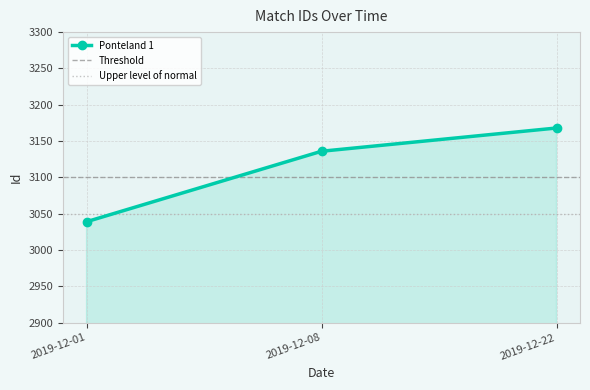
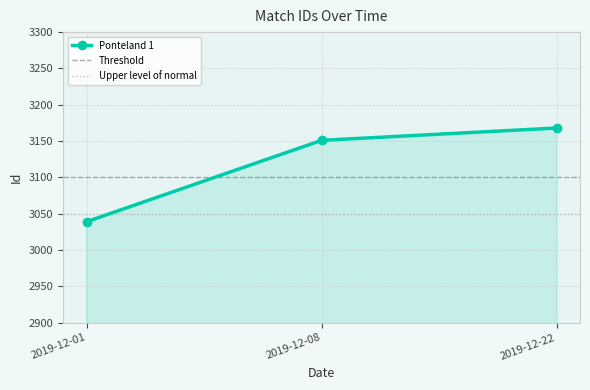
2019-12-08: 3140 -> 3150
